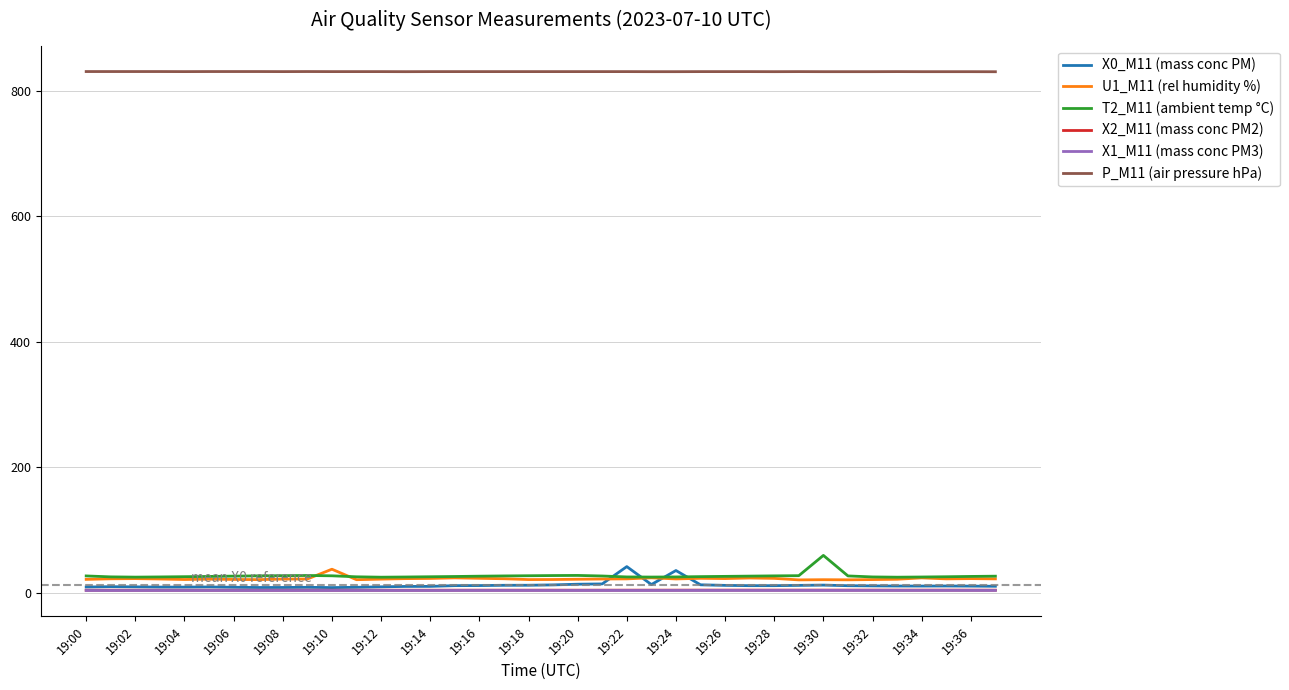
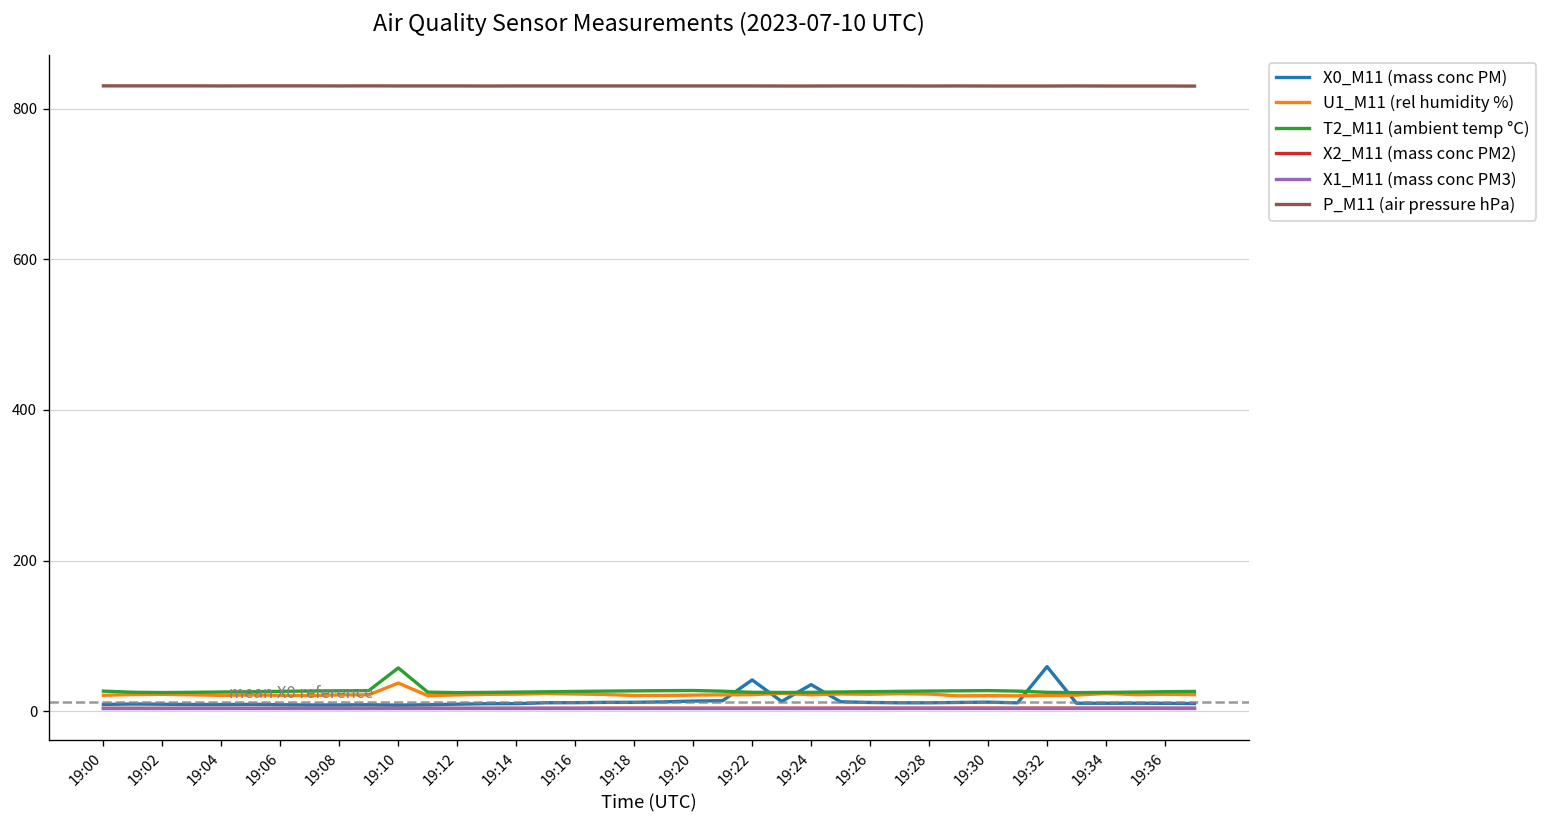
T2_M11 (ambient temp °C), 19:10: 30 -> 60
T2_M11 (ambient temp °C), 19:30: 60 -> 30
X0_M11 (mass conc PM), 19:32: 10 -> 60
